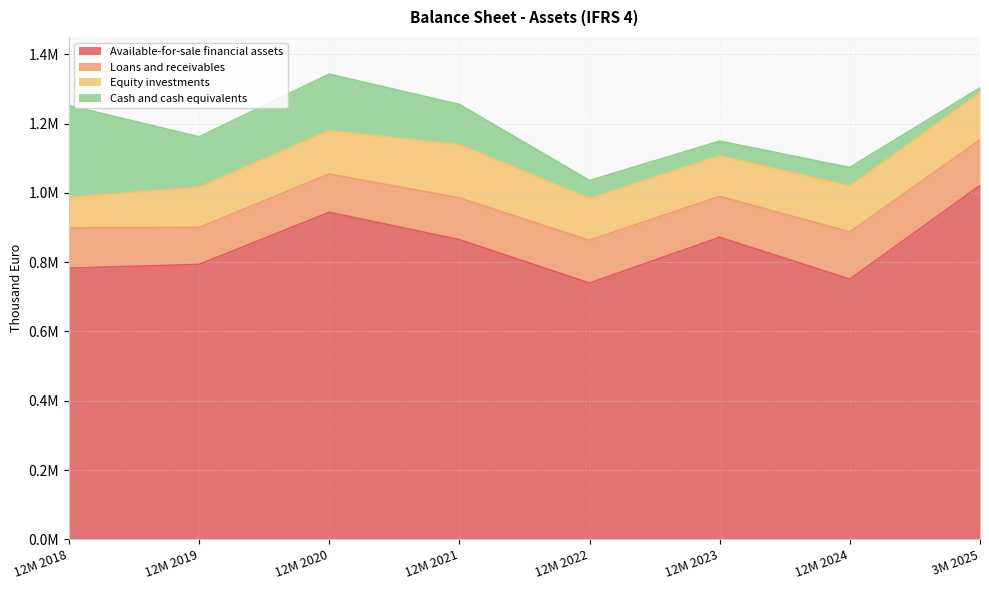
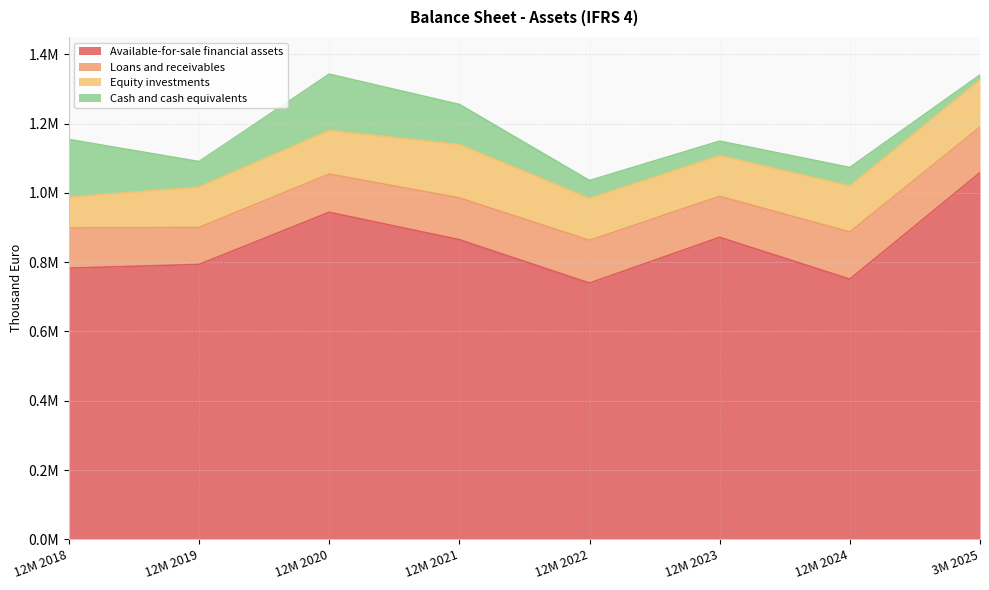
Cash and cash equivalents, 12M 2018: 260000 -> 170000
Cash and cash equivalents, 12M 2019: 140000 -> 70000
Available-for-sale financial assets, 3M 2025: 1020000 -> 1060000
